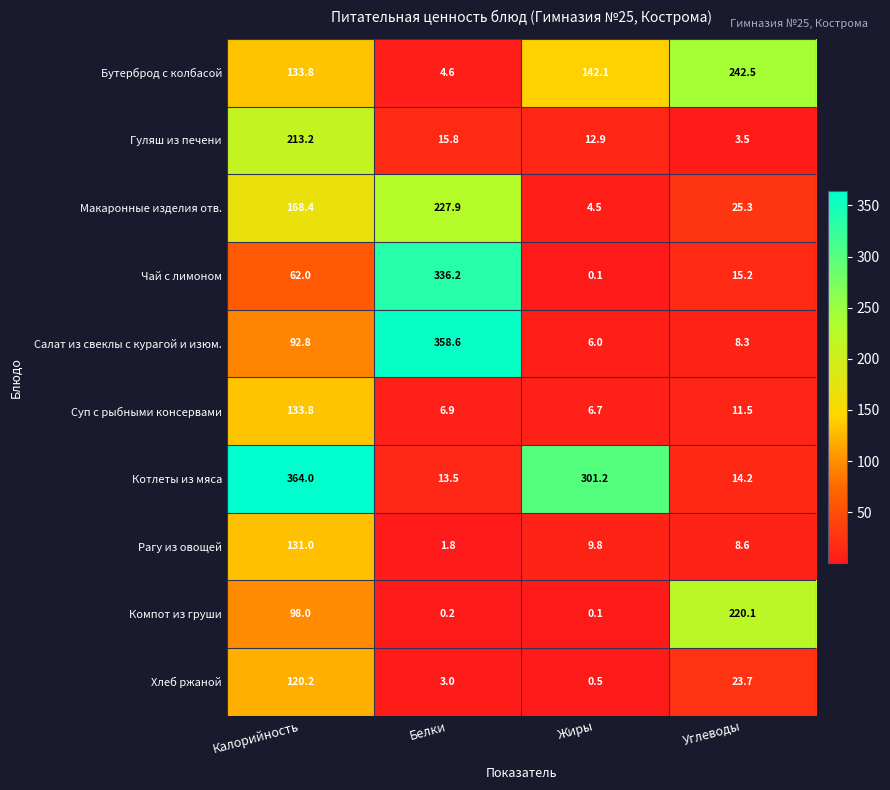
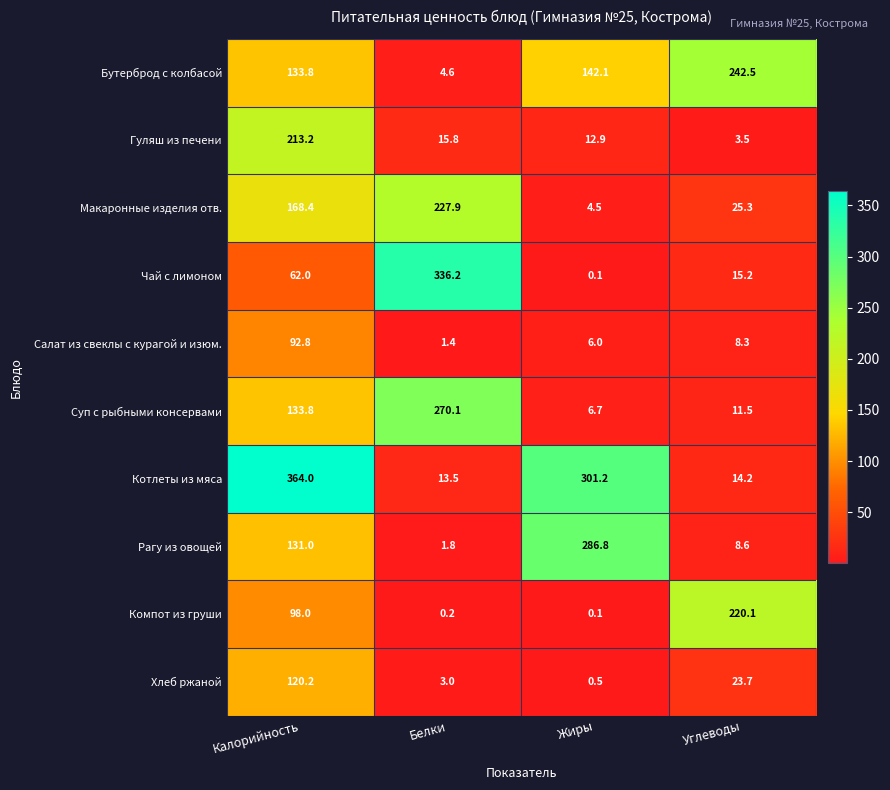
Салат из свеклы с курагой и изюм., Белки: 358.6 -> 1.4
Суп с рыбными консервами, Белки: 6.9 -> 270.1
Рагу из овощей, Жиры: 9.8 -> 286.8
